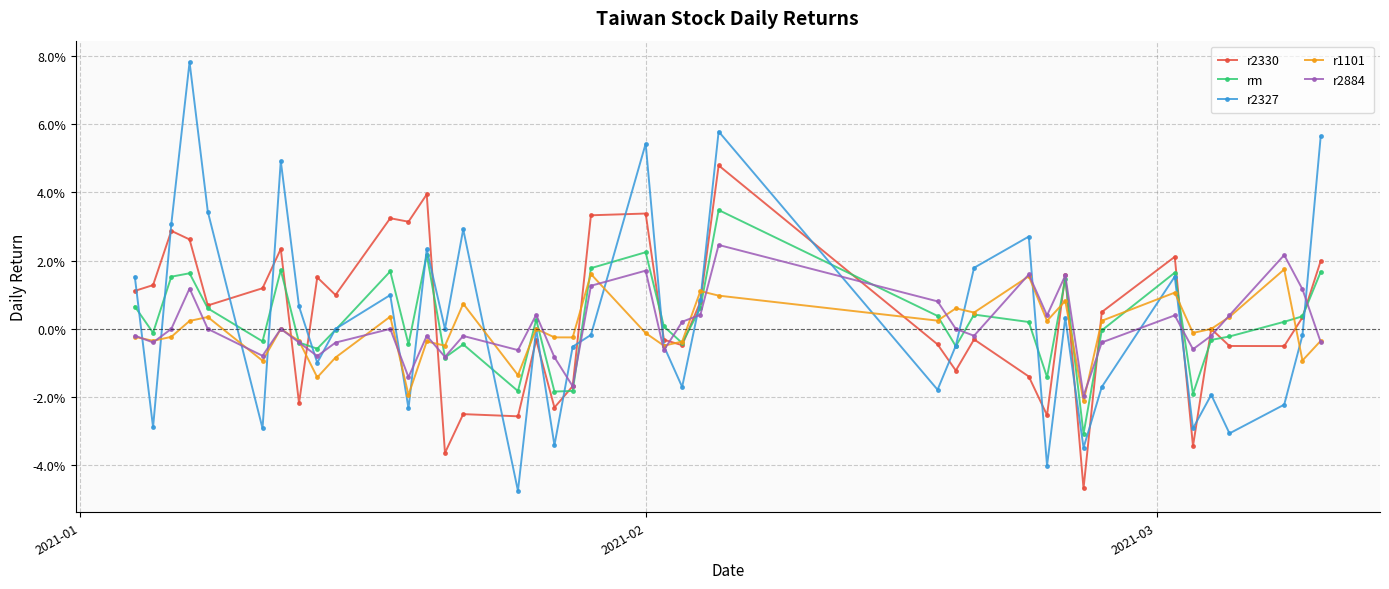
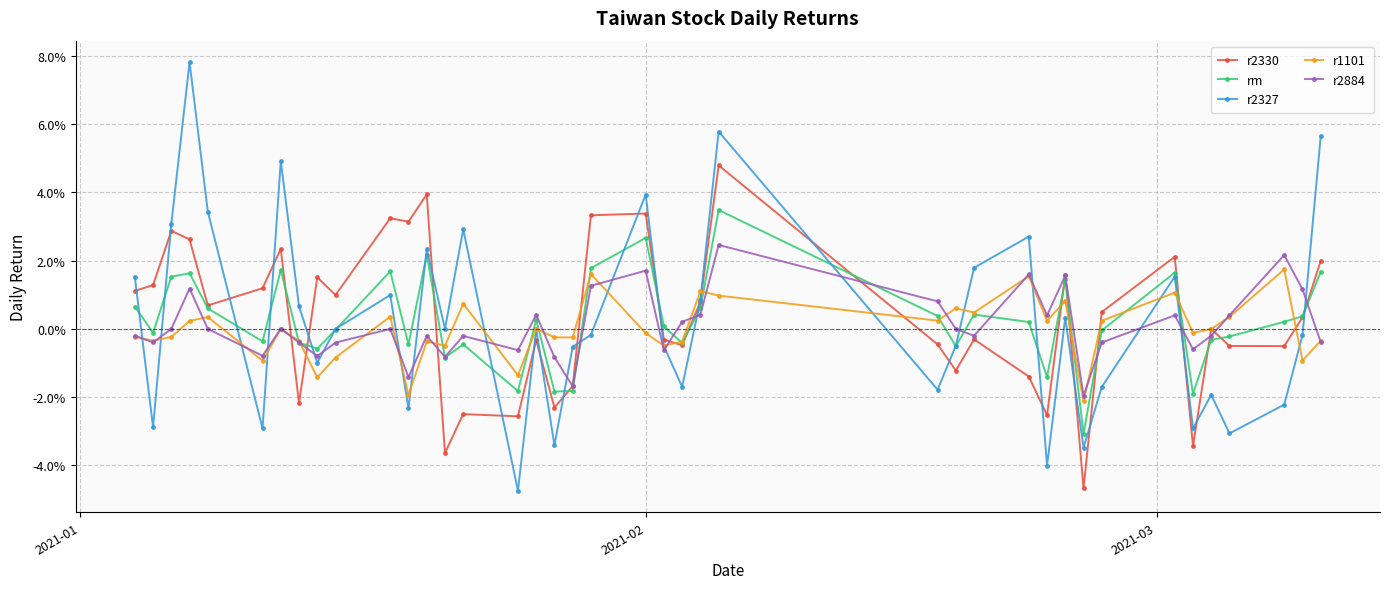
rm, 2021-02: 2.2% -> 2.7%
r2327, 2021-02: 5.4% -> 3.9%
